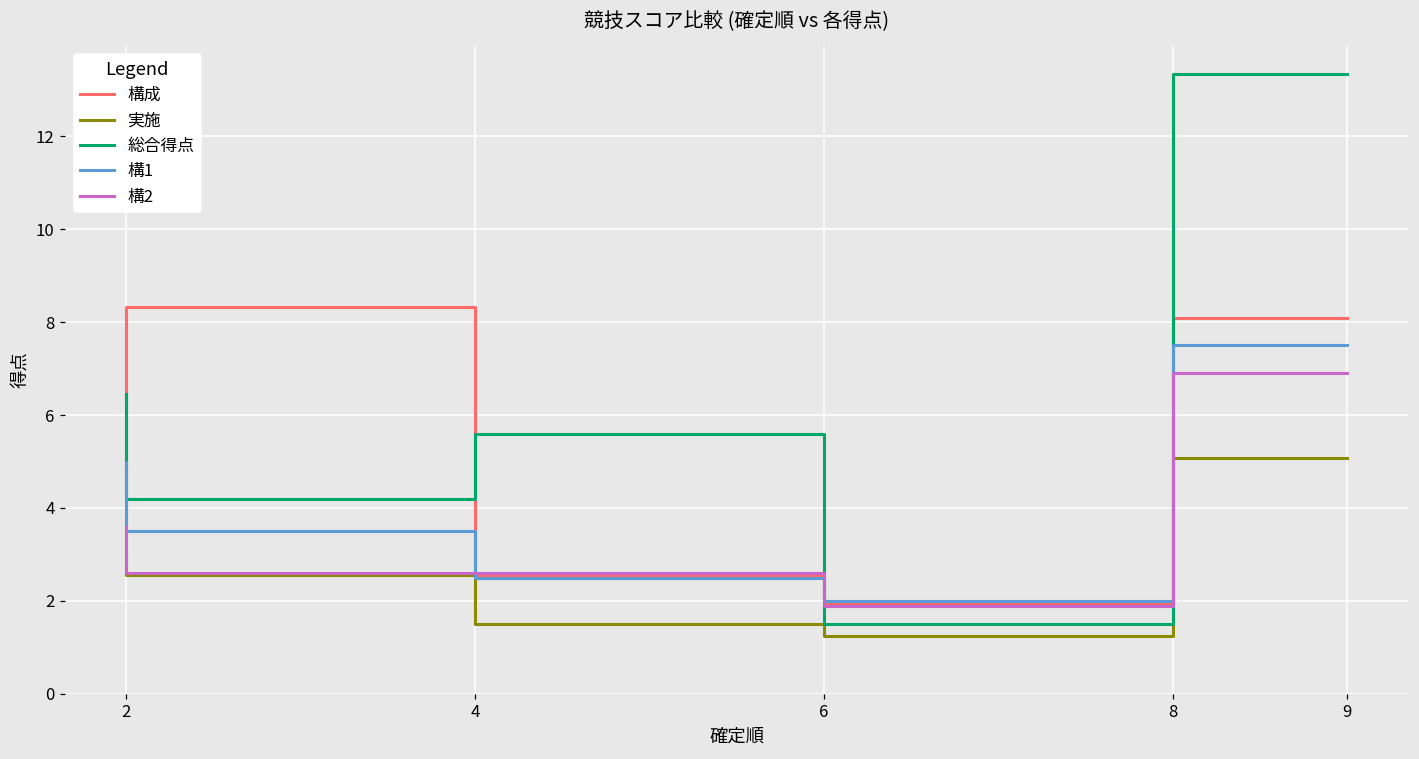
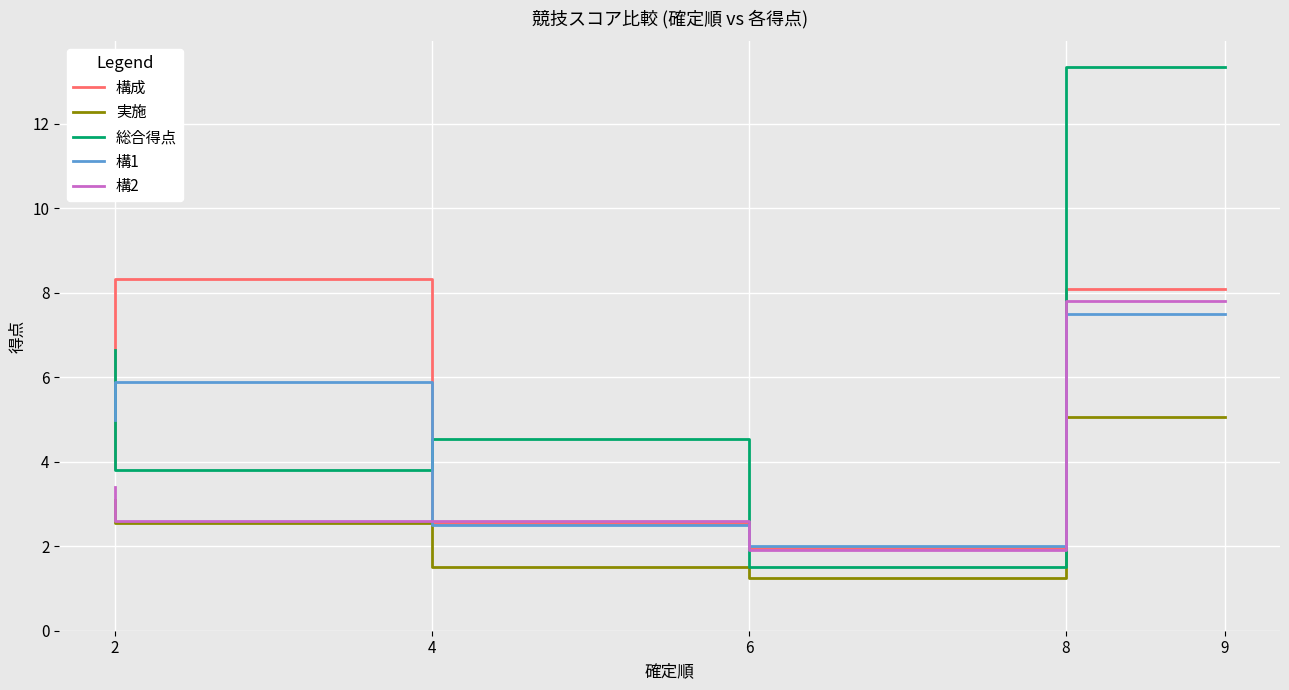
構成, 2: 4.8 -> 3.9
総合得点, 2: 6.5 -> 6.7
構2, 2: 3.6 -> 3.4
総合得点, 4: 4.2 -> 3.8
構1, 4: 3.5 -> 5.9
総合得点, 6: 5.6 -> 4.6
構2, 9: 6.9 -> 7.8
